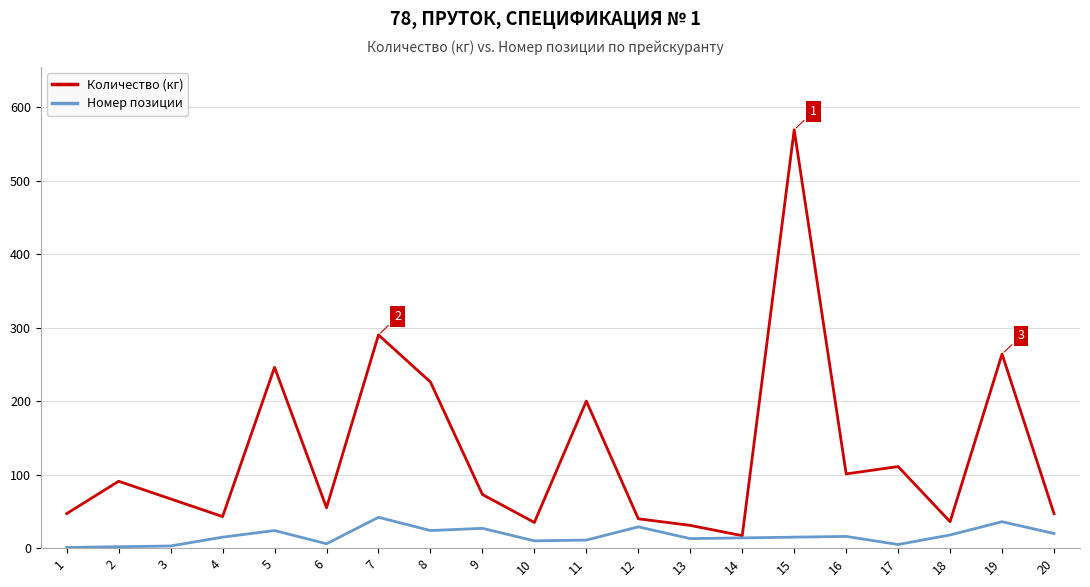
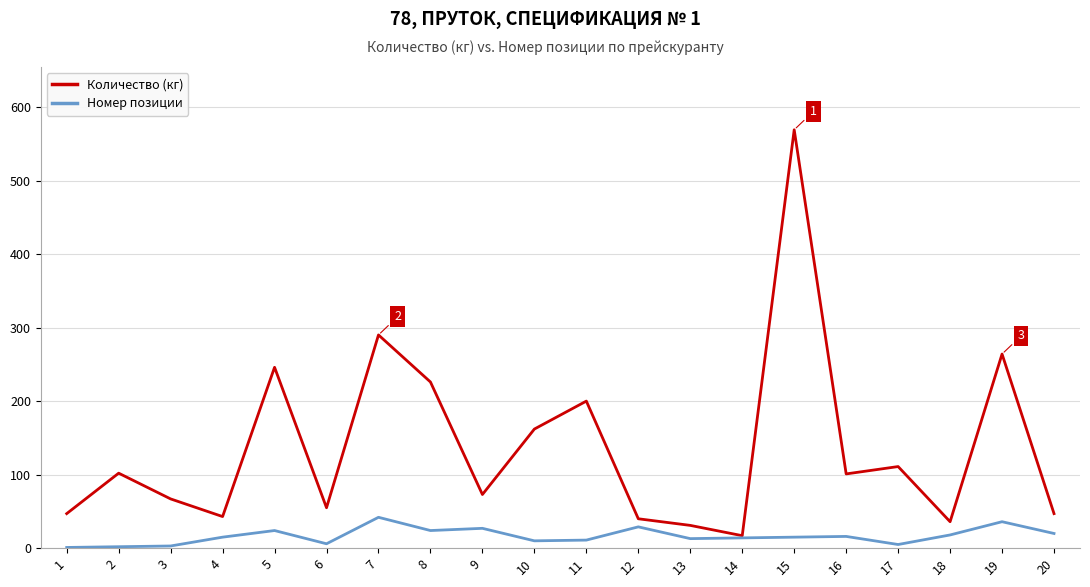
Количество (кг), 2: 90 -> 100
Количество (кг), 10: 40 -> 160
